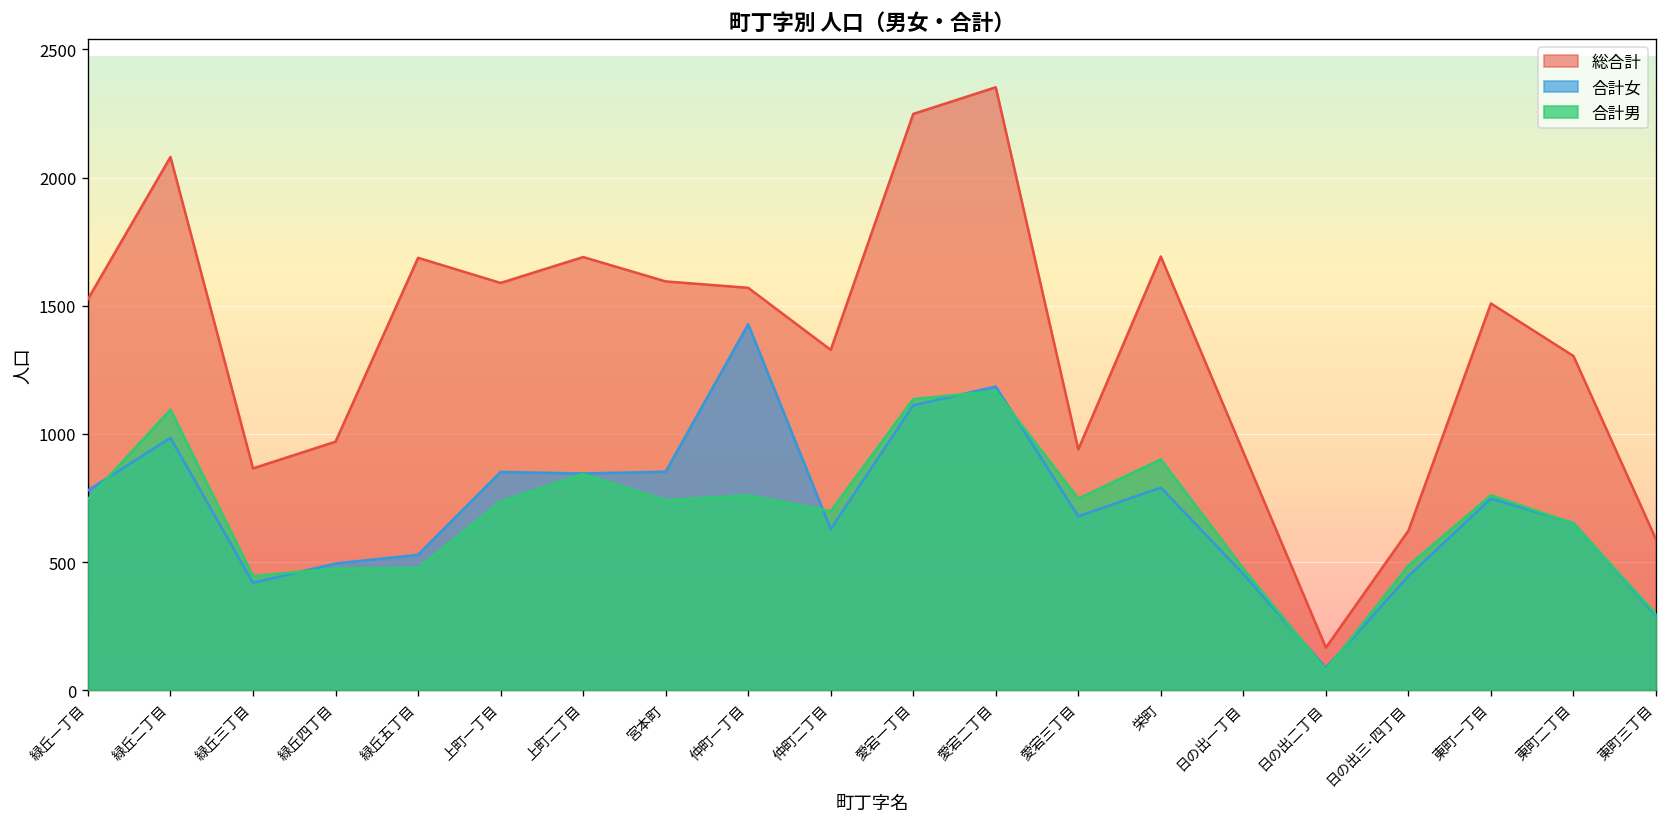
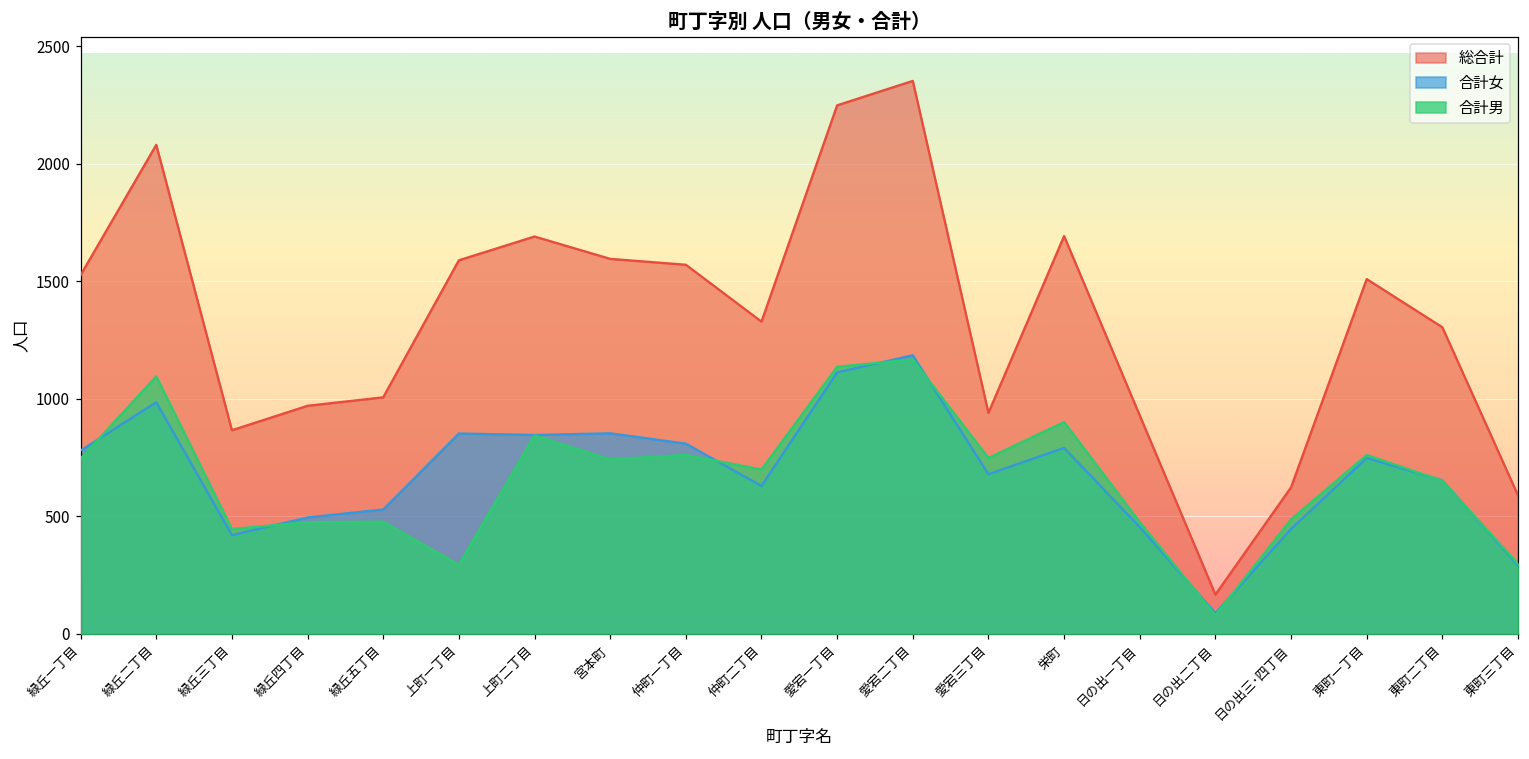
総合計, 緑丘五丁目: 1690 -> 1010
合計男, 上町一丁目: 740 -> 290
合計女, 仲町一丁目: 1430 -> 810
